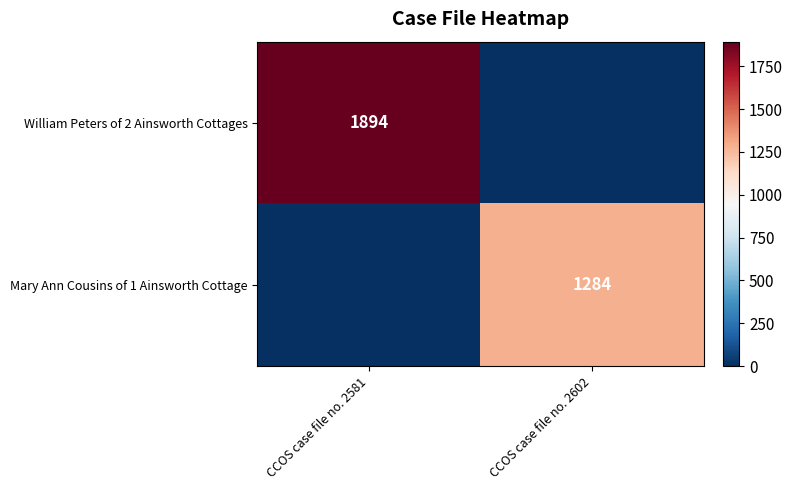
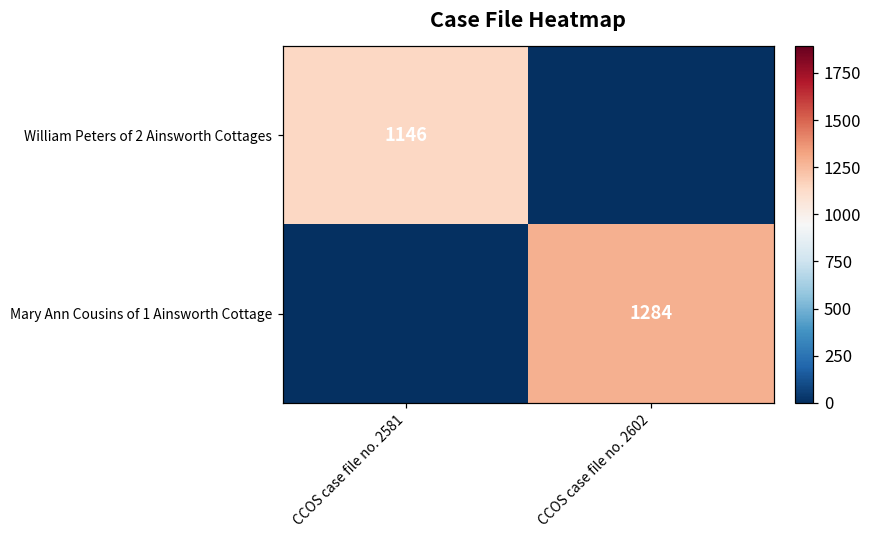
William Peters of 2 Ainsworth Cottages, CCOS case file no. 2581: 1894 -> 1146
